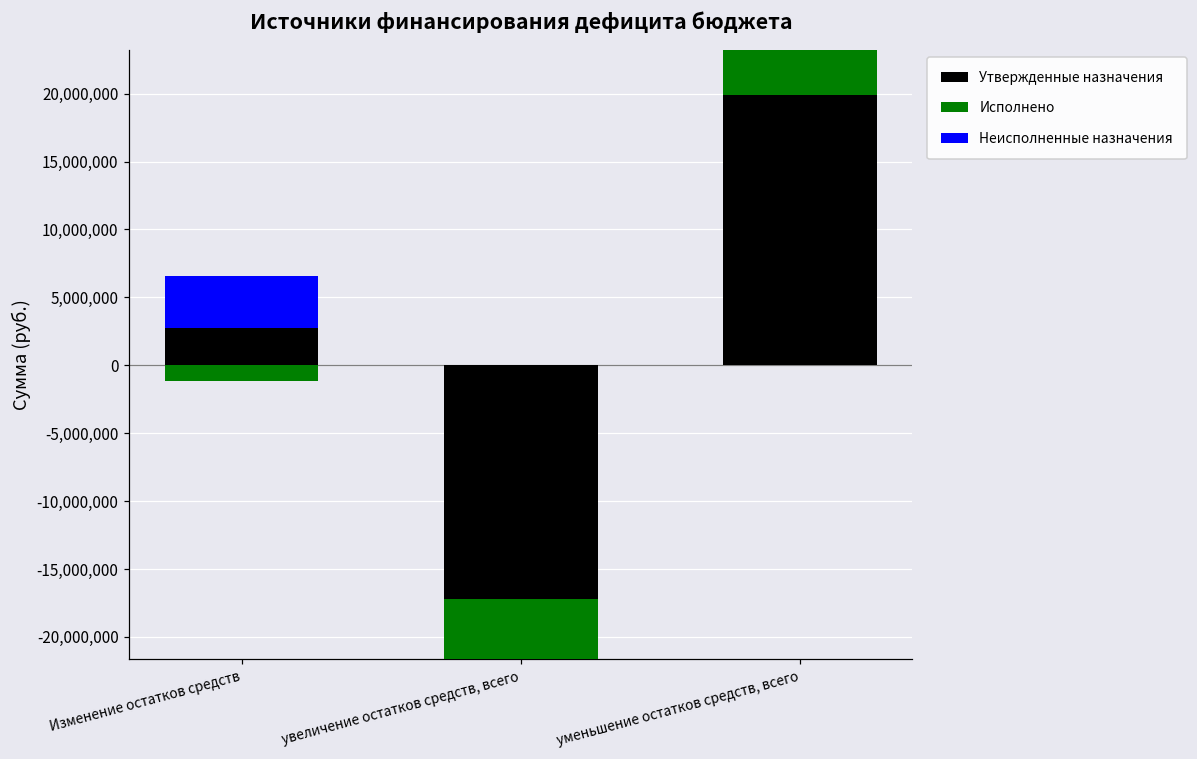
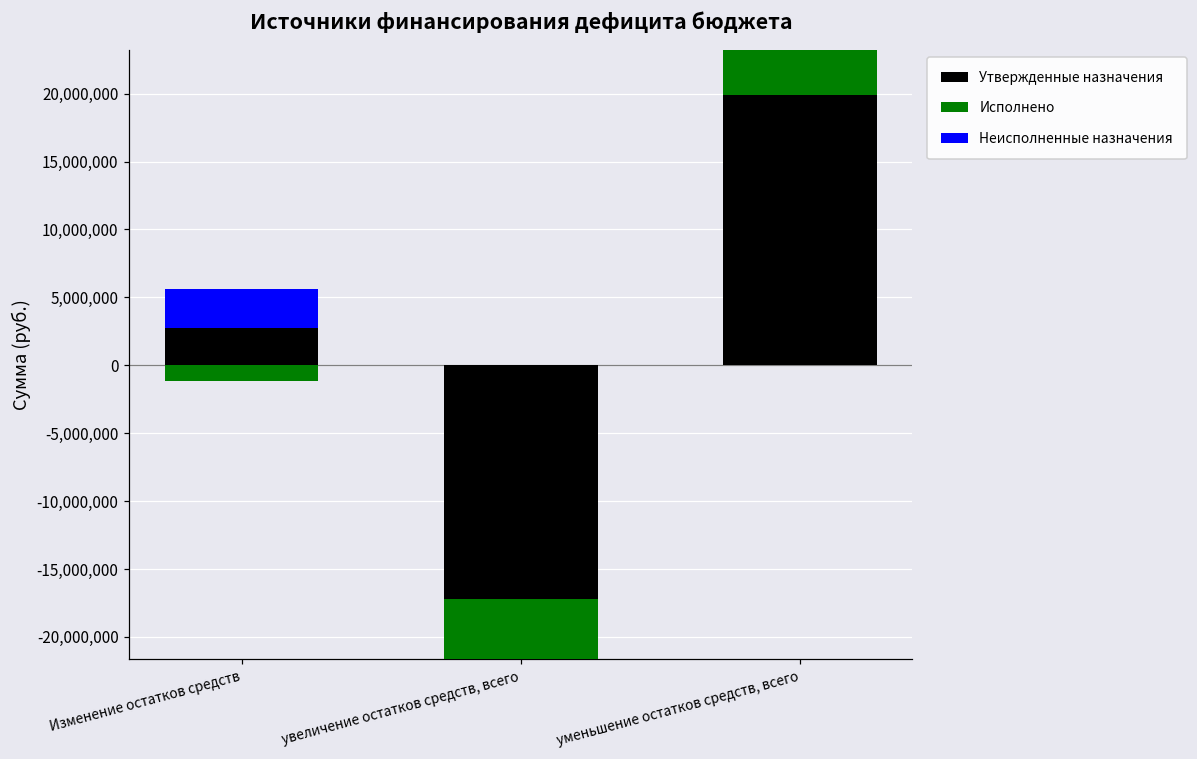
Неисполненные назначения, Изменение остатков средств: 3,900,000 -> 2,900,000
